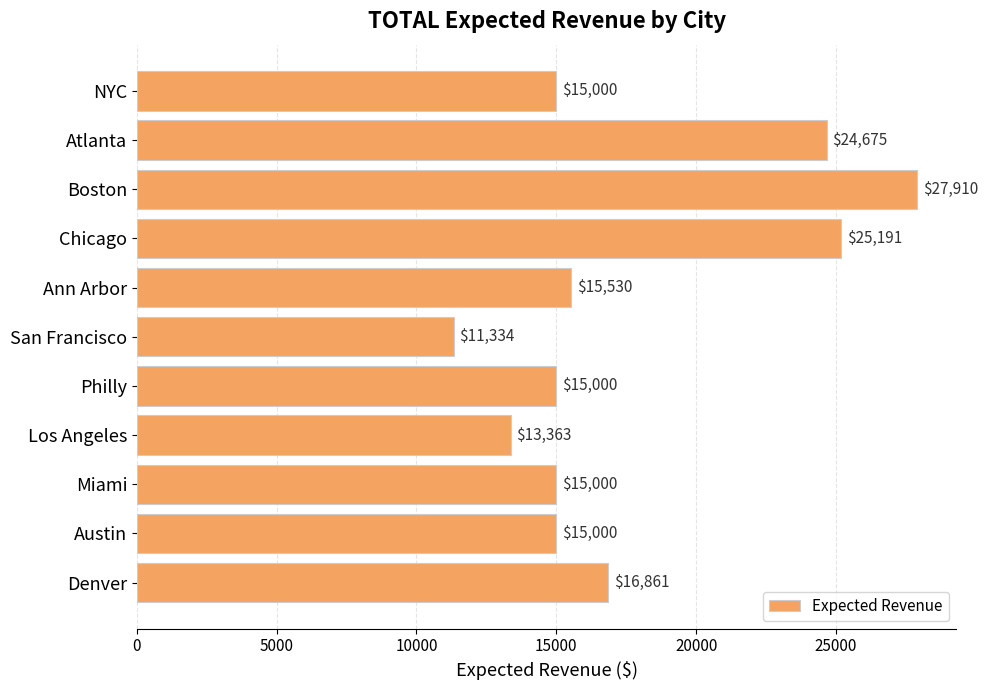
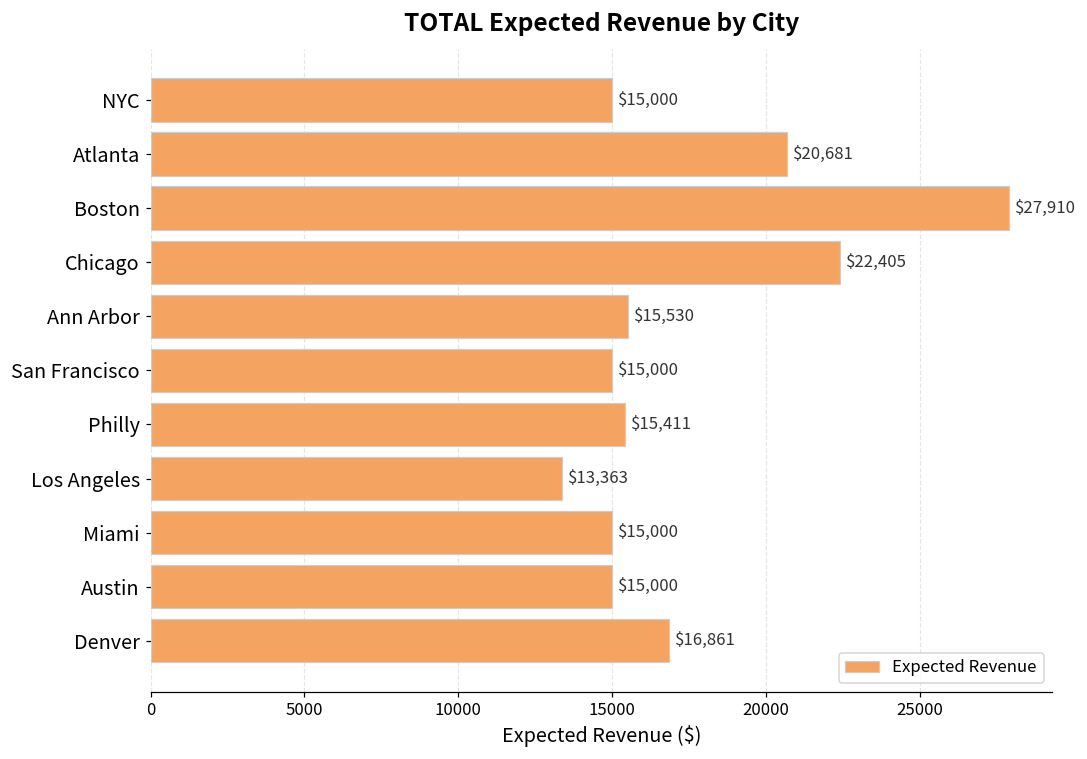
Atlanta: $24,675 -> $20,681
Chicago: $25,191 -> $22,405
San Francisco: $11,334 -> $15,000
Philly: $15,000 -> $15,411
